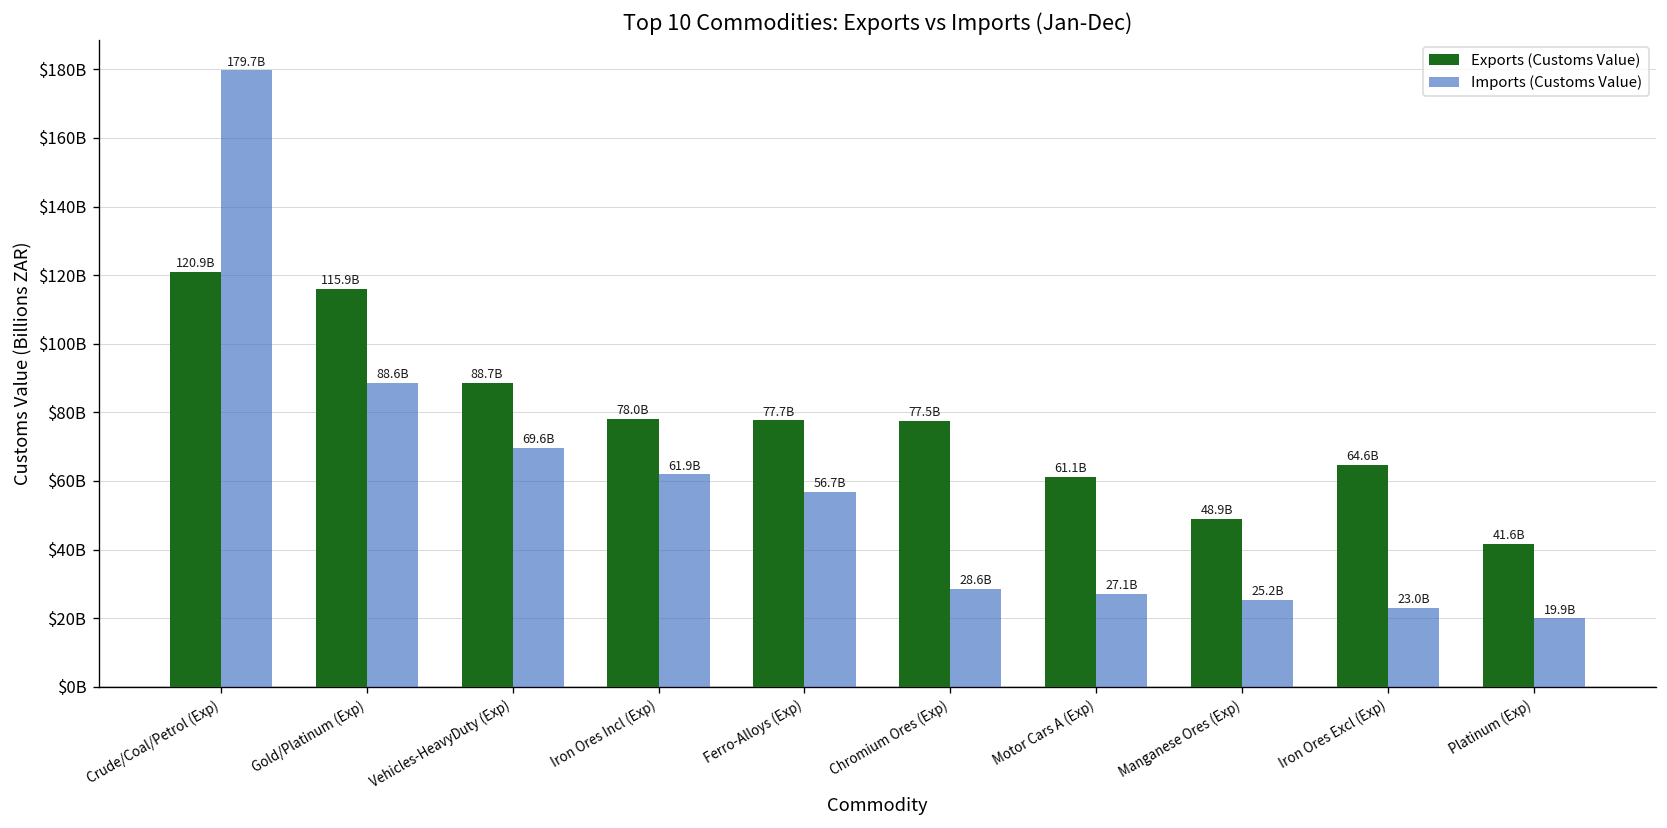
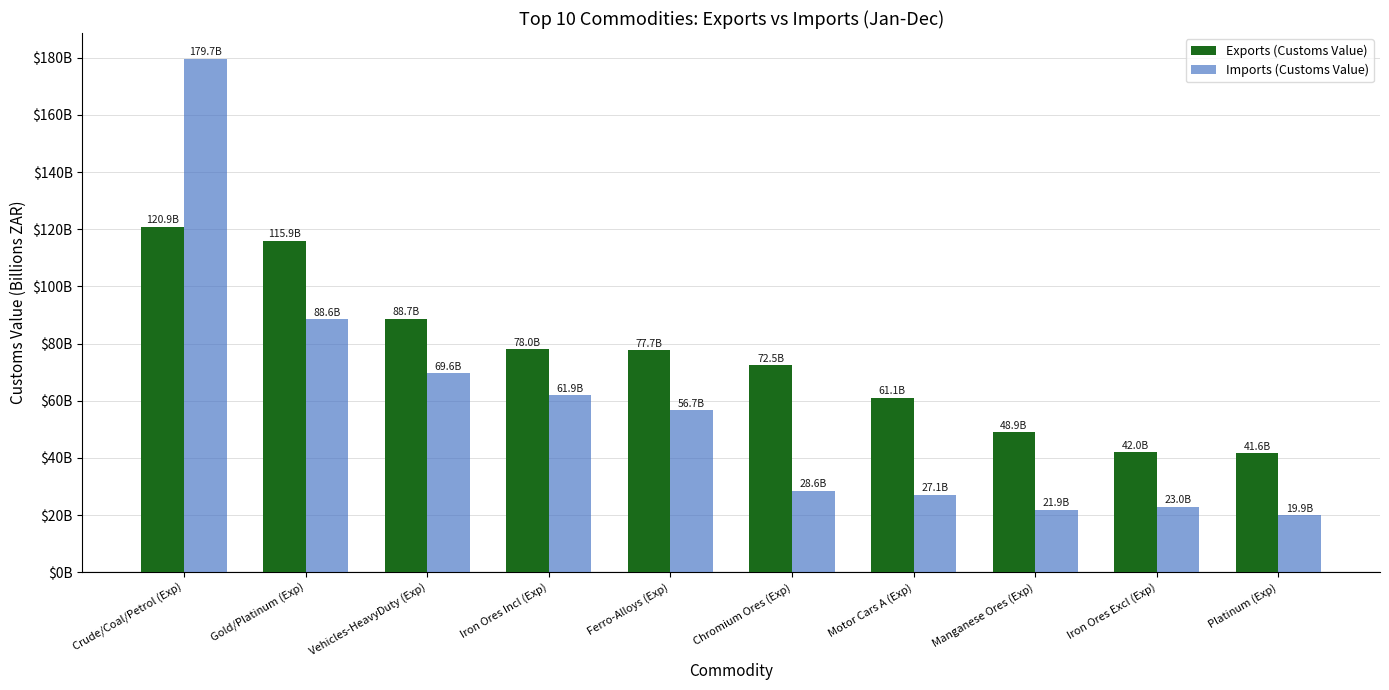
Exports (Customs Value), Chromium Ores (Exp): 77.5B -> 72.5B
Imports (Customs Value), Manganese Ores (Exp): 25.2B -> 21.9B
Exports (Customs Value), Iron Ores Excl (Exp): 64.6B -> 42.0B
